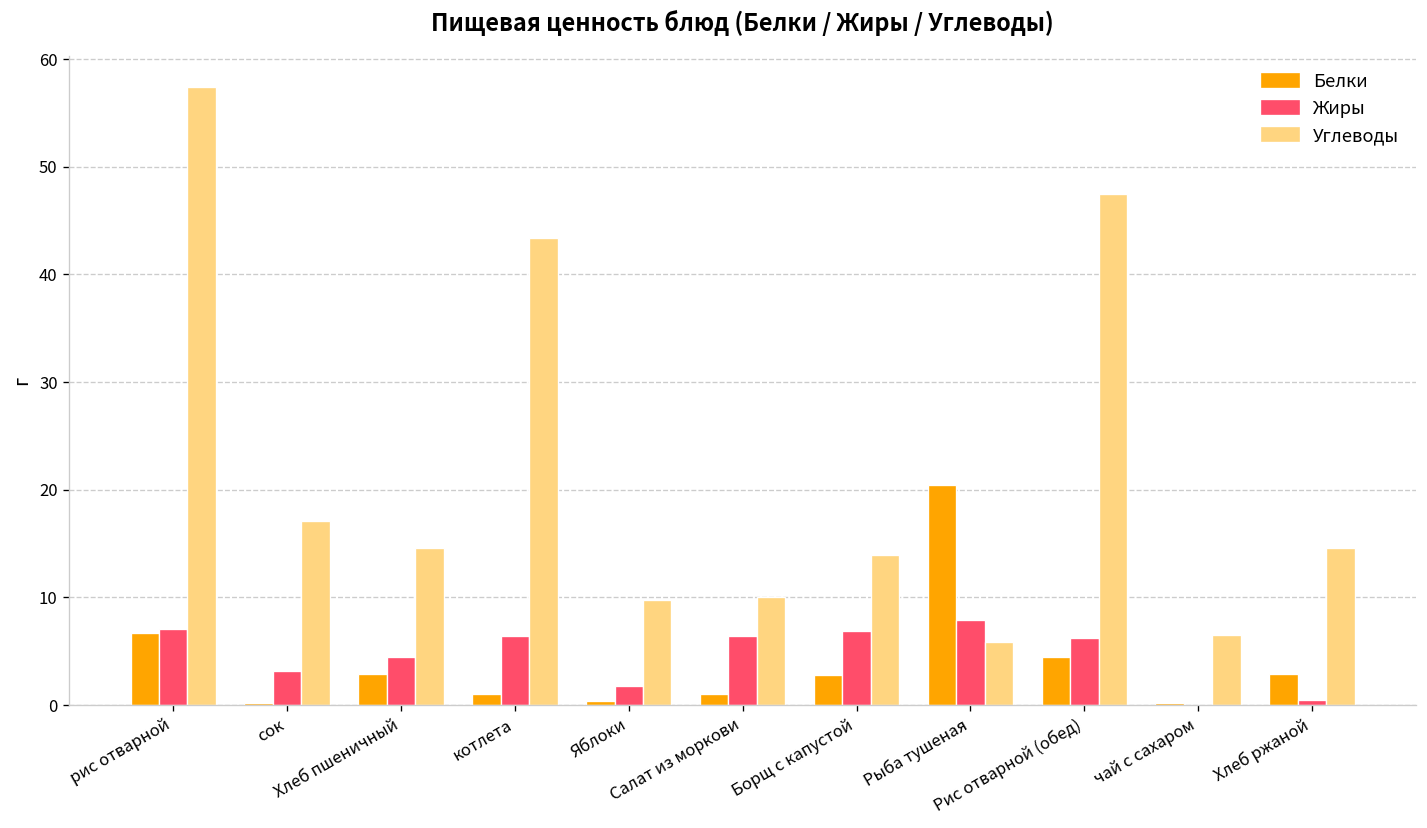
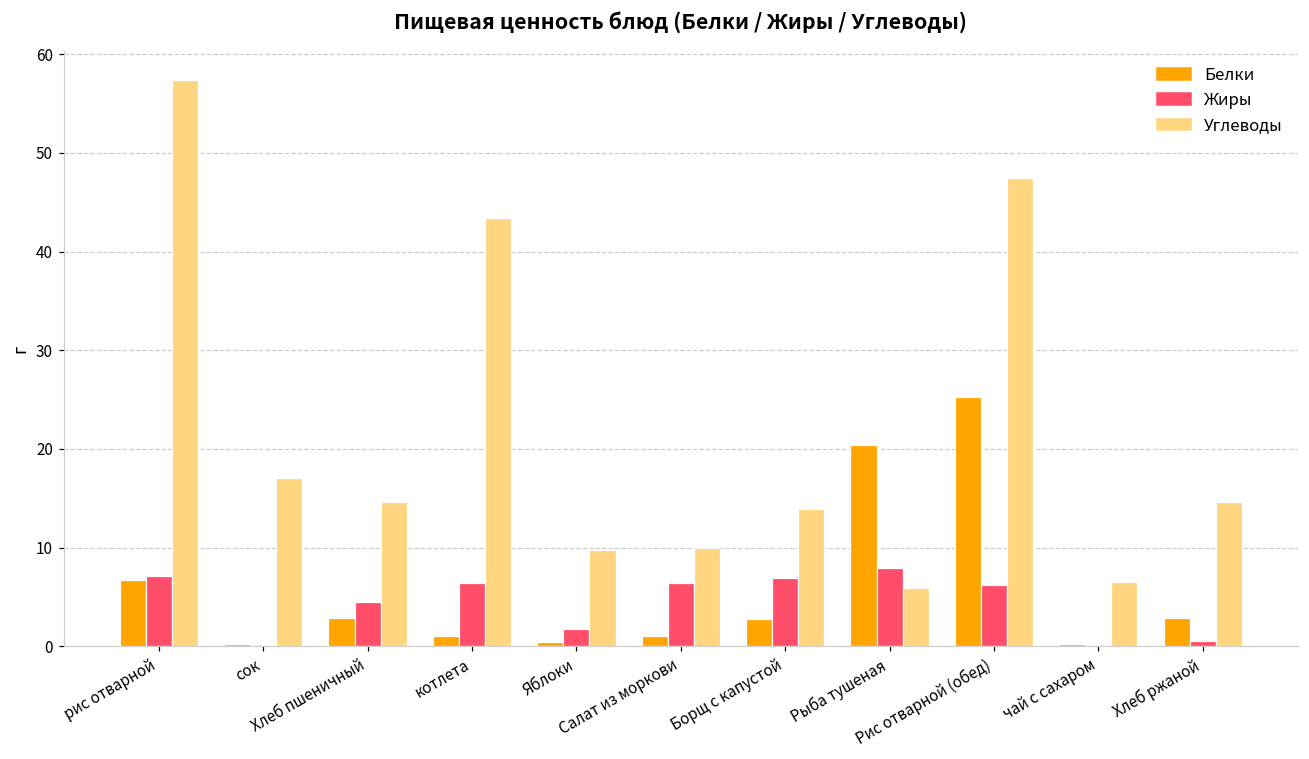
Жиры, сок: 3 -> 0
Белки, Рис отварной (обед): 5 -> 25
